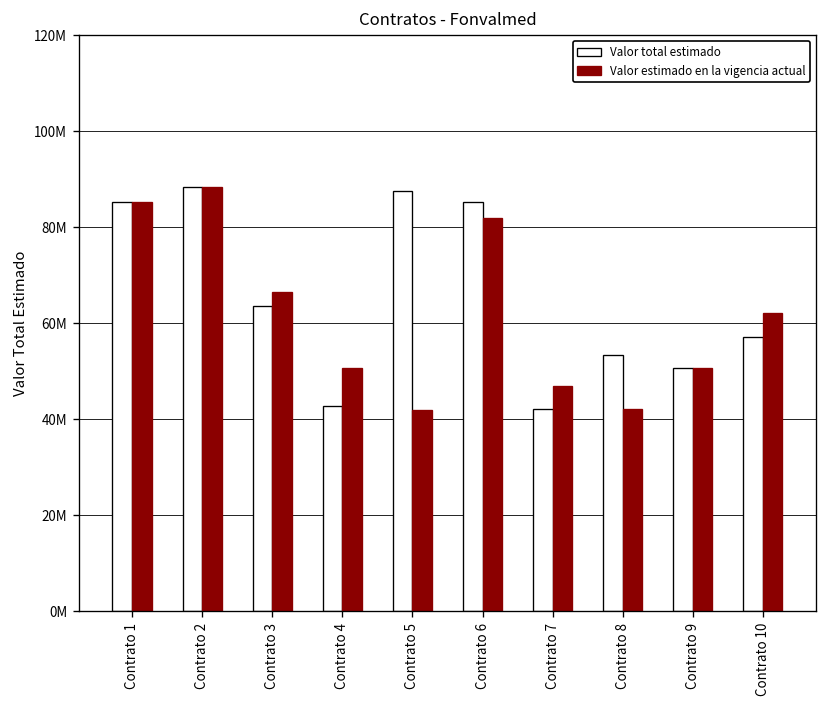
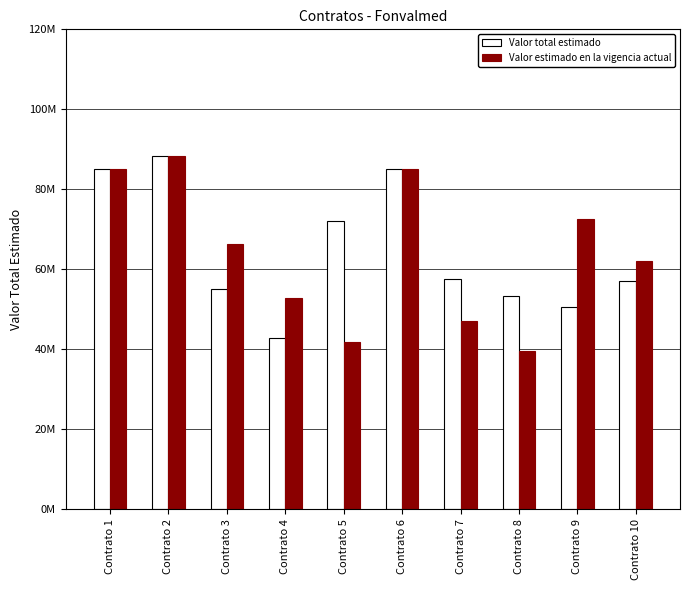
Valor total estimado, Contrato 3: 64000000 -> 55000000
Valor estimado en la vigencia actual, Contrato 4: 51000000 -> 53000000
Valor total estimado, Contrato 5: 88000000 -> 72000000
Valor estimado en la vigencia actual, Contrato 6: 82000000 -> 85000000
Valor total estimado, Contrato 7: 42000000 -> 58000000
Valor estimado en la vigencia actual, Contrato 8: 42000000 -> 40000000
Valor estimado en la vigencia actual, Contrato 9: 51000000 -> 73000000
